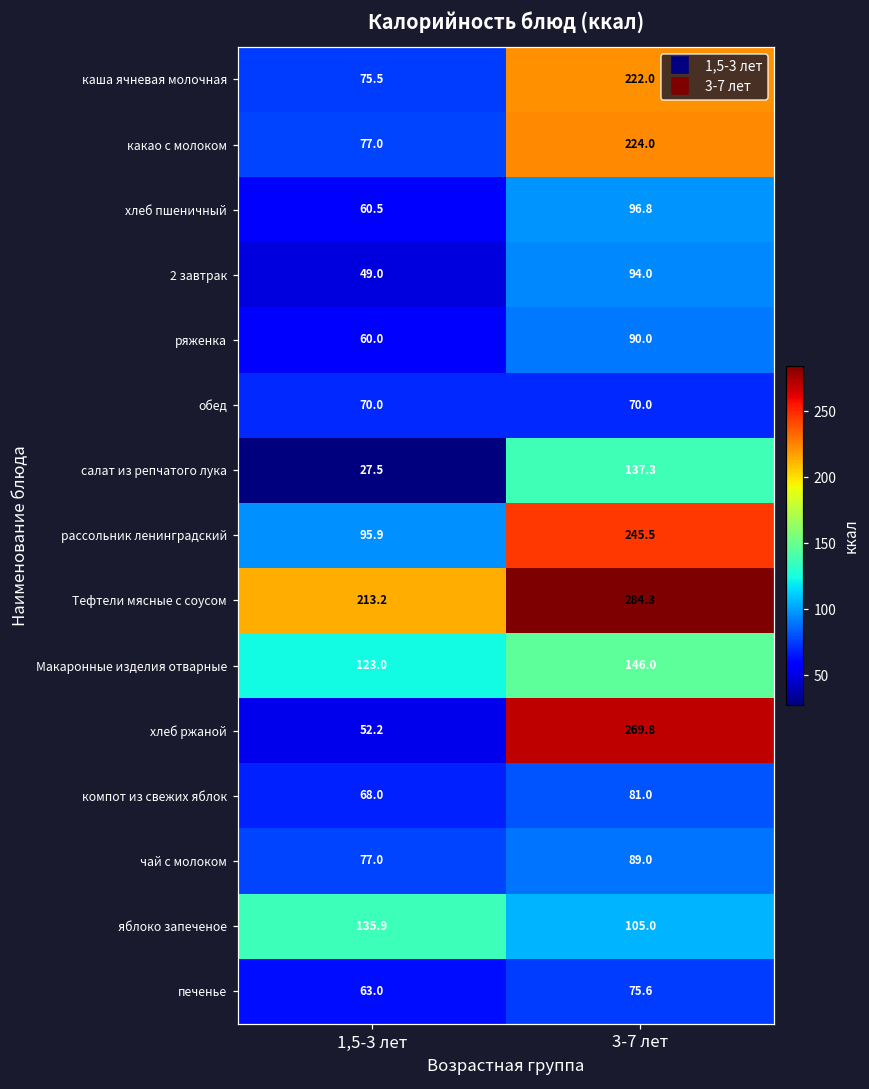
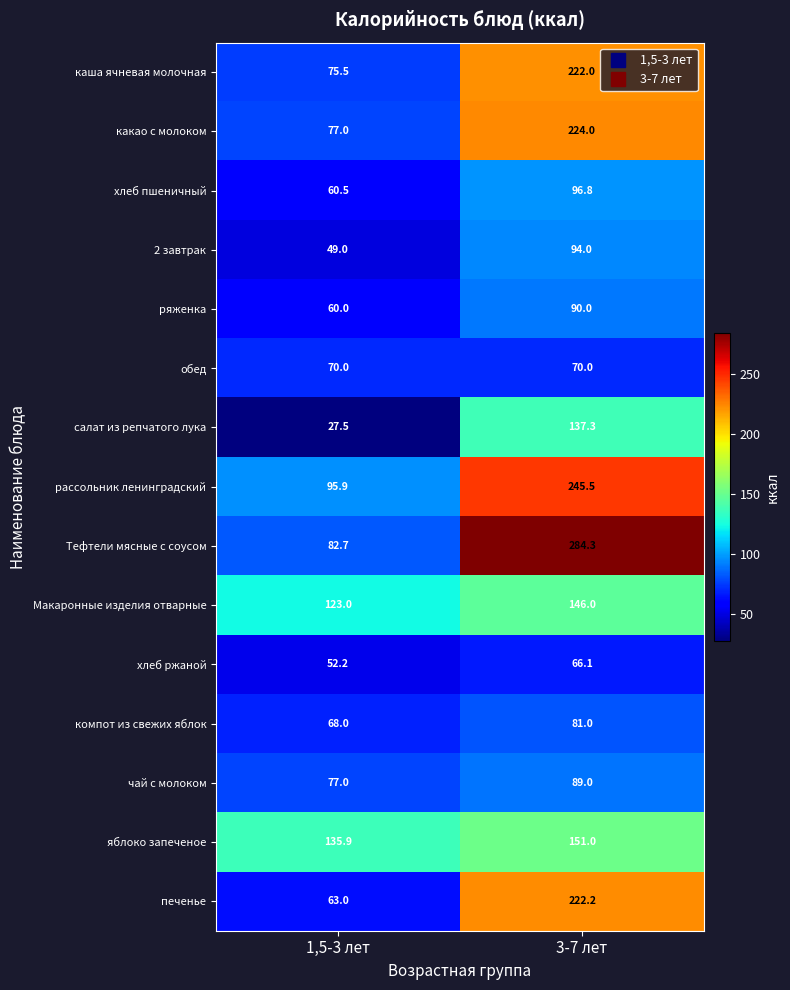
Тефтели мясные с соусом, 1,5-3 лет: 213.2 -> 82.7
хлеб ржаной, 3-7 лет: 269.8 -> 66.1
яблоко запеченое, 3-7 лет: 105.0 -> 151.0
печенье, 3-7 лет: 75.6 -> 222.2
